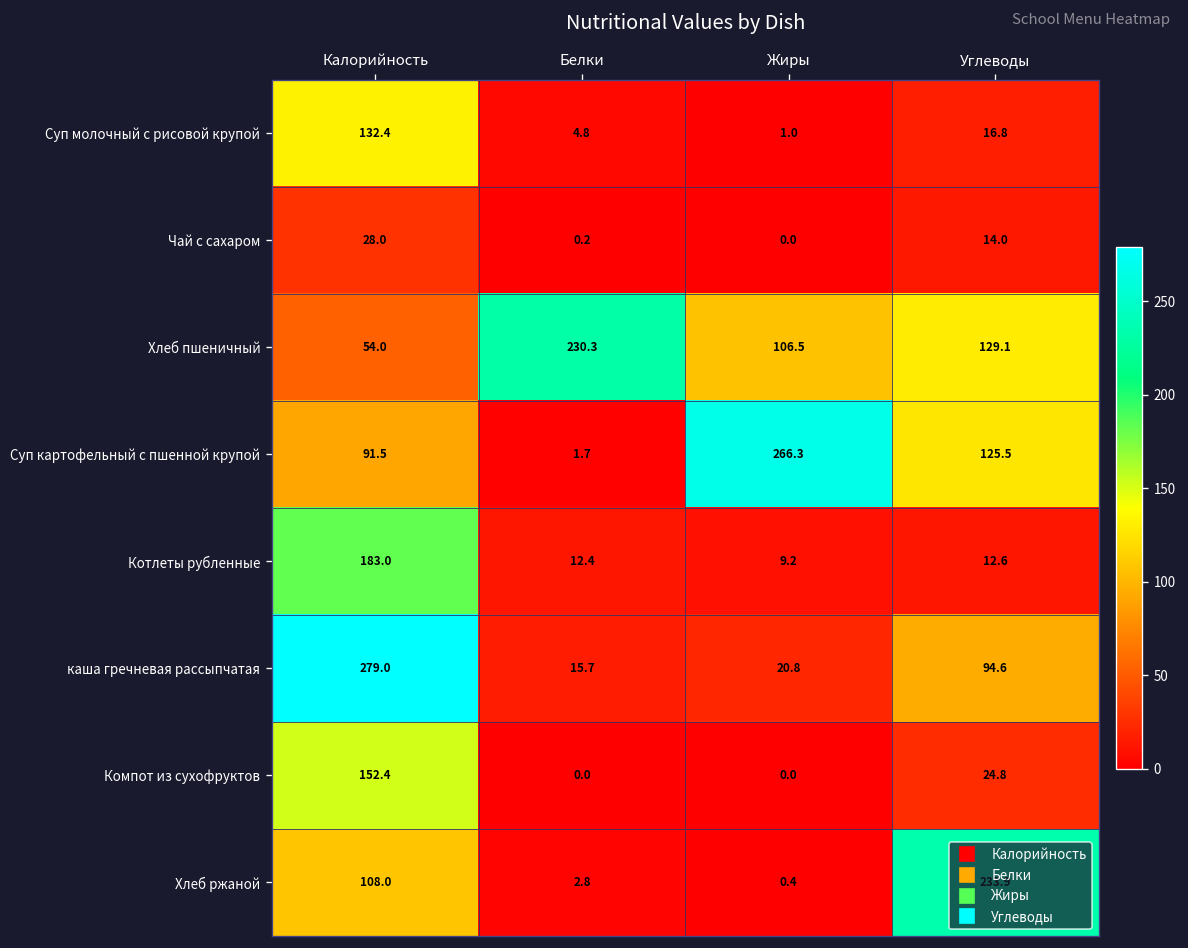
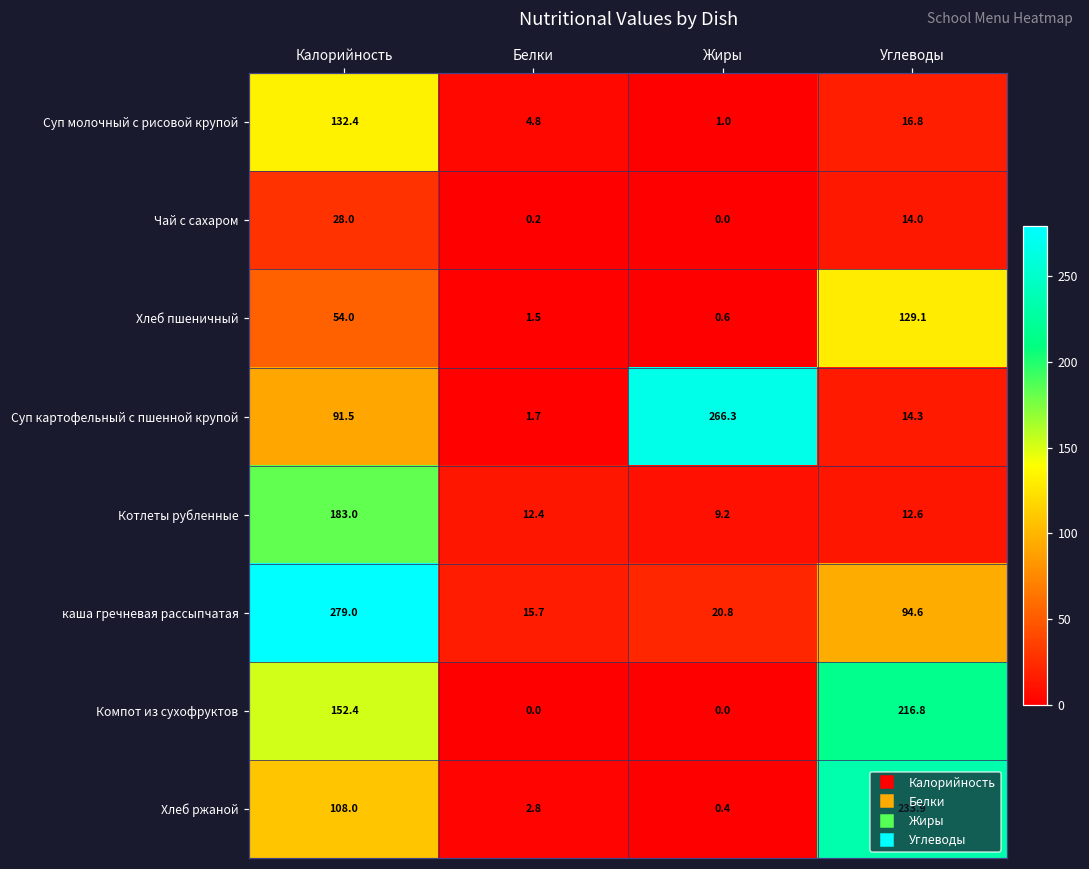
Хлеб пшеничный, Белки: 230.3 -> 1.5
Хлеб пшеничный, Жиры: 106.5 -> 0.6
Суп картофельный с пшенной крупой, Углеводы: 125.5 -> 14.3
Компот из сухофруктов, Углеводы: 24.8 -> 216.8
